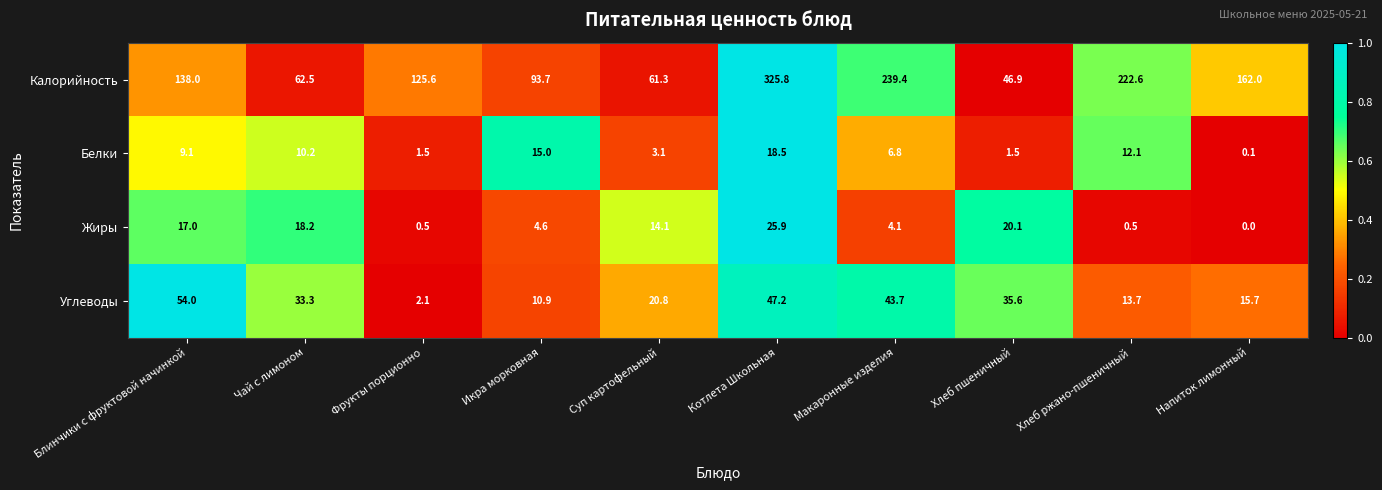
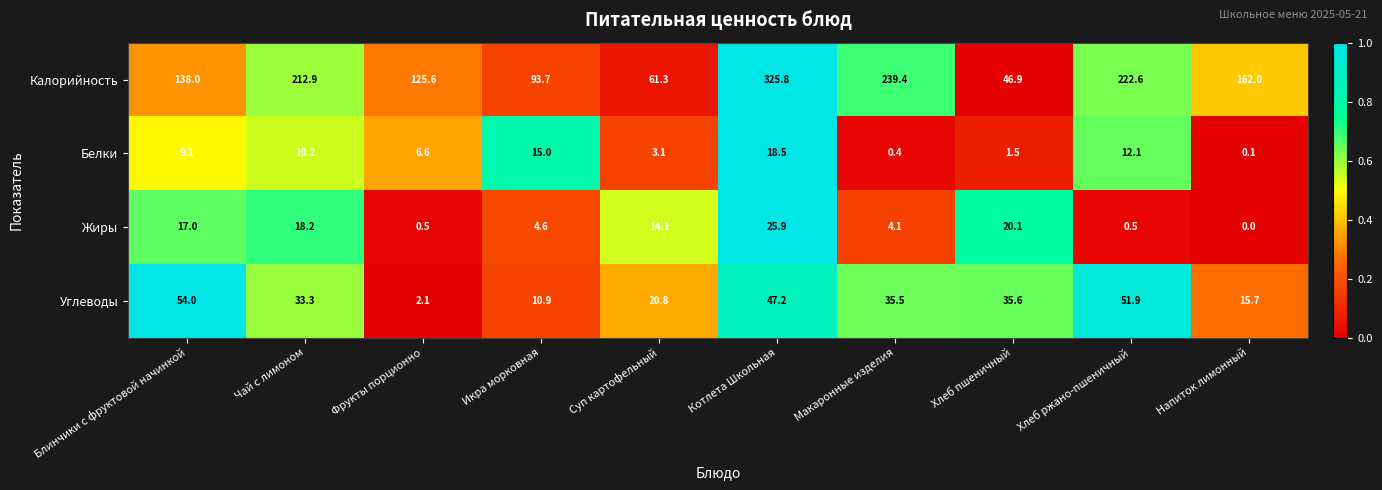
Калорийность, Чай с лимоном: 62.5 -> 212.9
Белки, Фрукты порционно: 1.5 -> 6.6
Белки, Макаронные изделия: 6.8 -> 0.4
Углеводы, Макаронные изделия: 43.7 -> 35.5
Углеводы, Хлеб ржано-пшеничный: 13.7 -> 51.9
